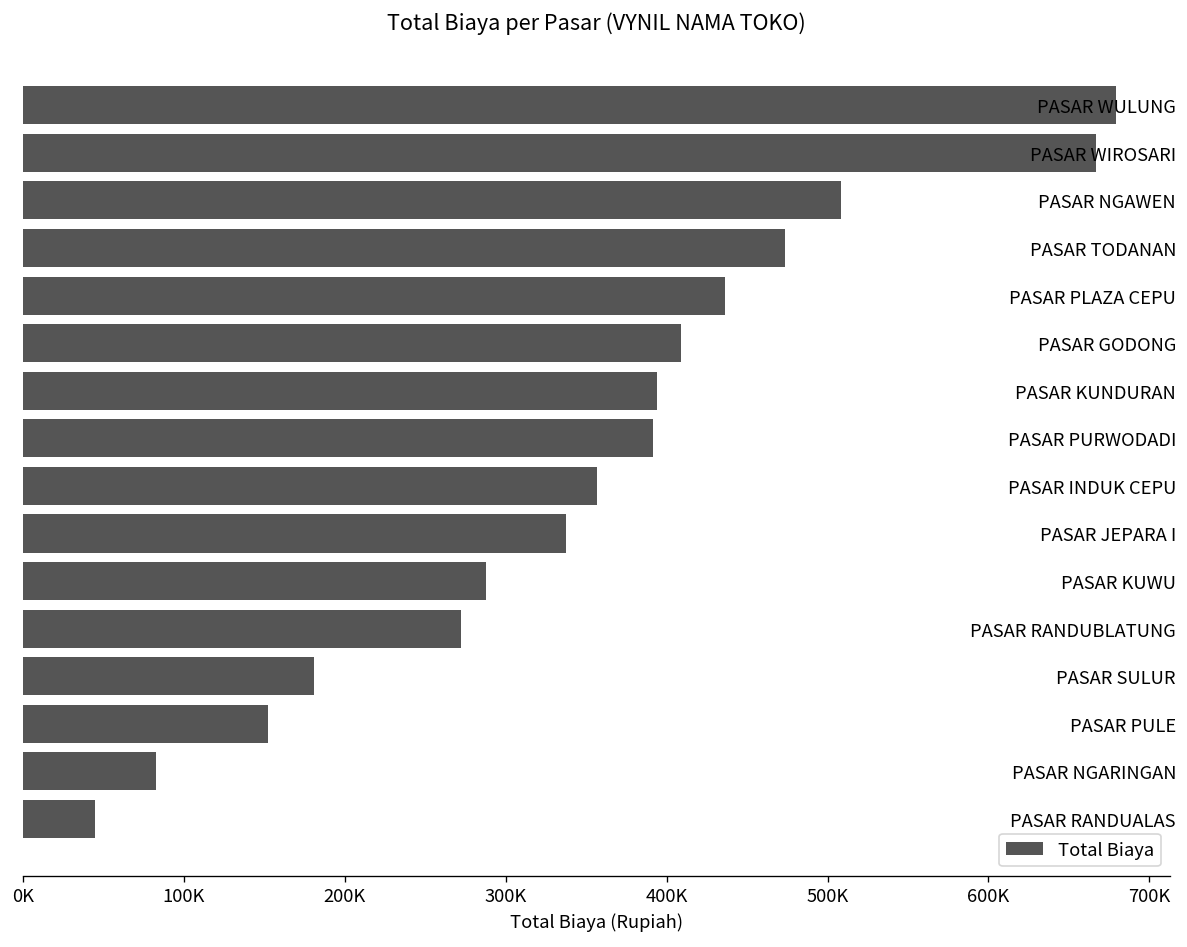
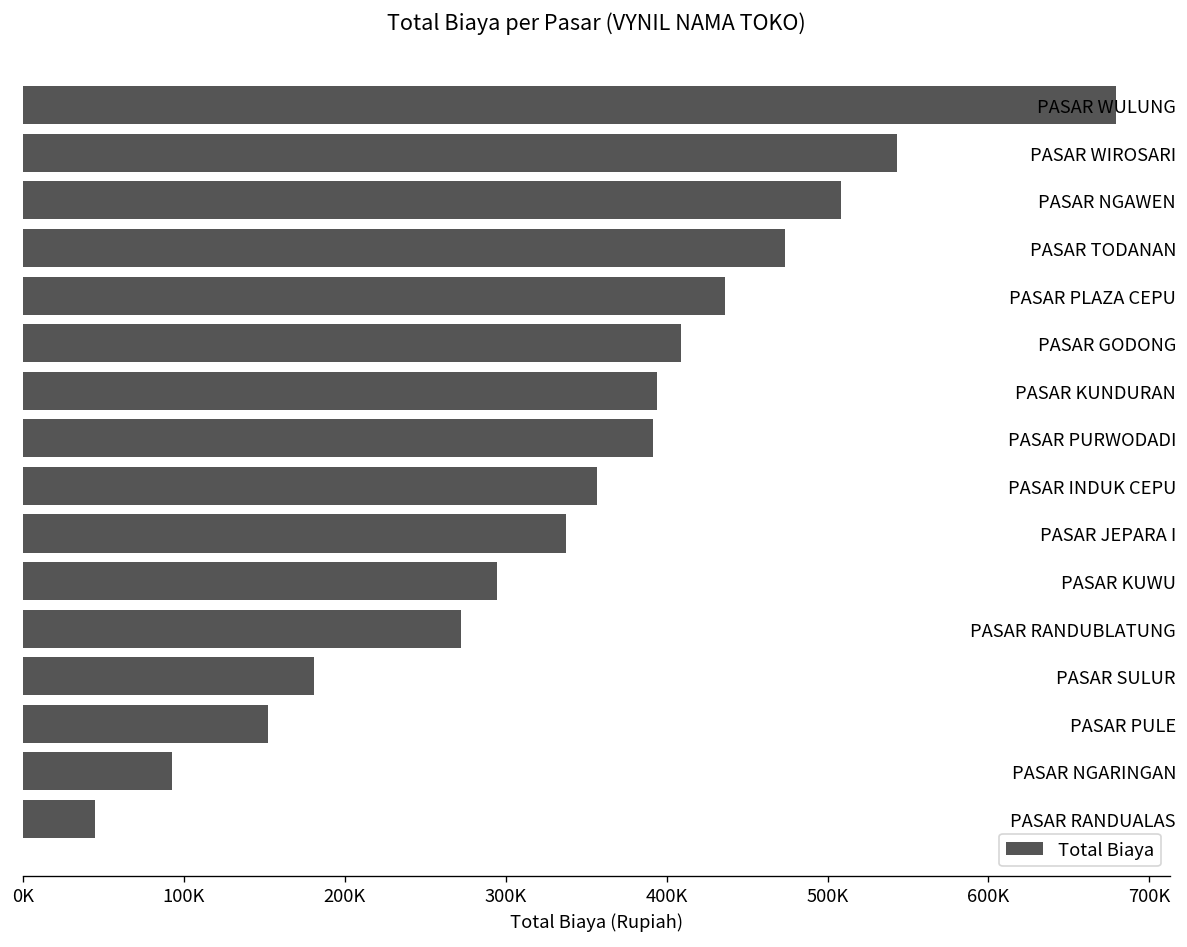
PASAR WIROSARI: 667000 -> 543000
PASAR KUWU: 288000 -> 294000
PASAR NGARINGAN: 83000 -> 92000
